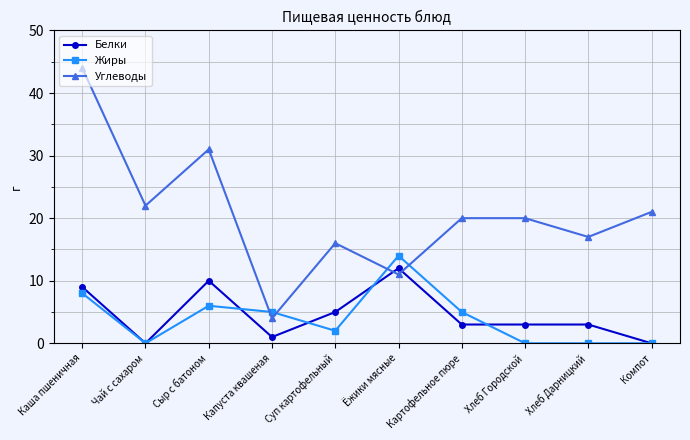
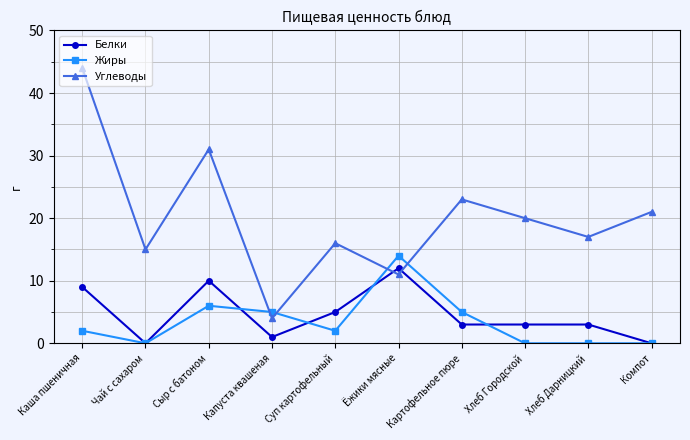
Жиры, Каша пшеничная: 8 -> 2
Углеводы, Чай с сахаром: 22 -> 15
Углеводы, Картофельное пюре: 20 -> 23
